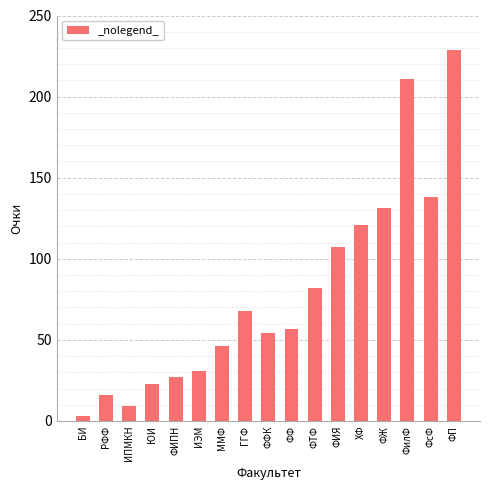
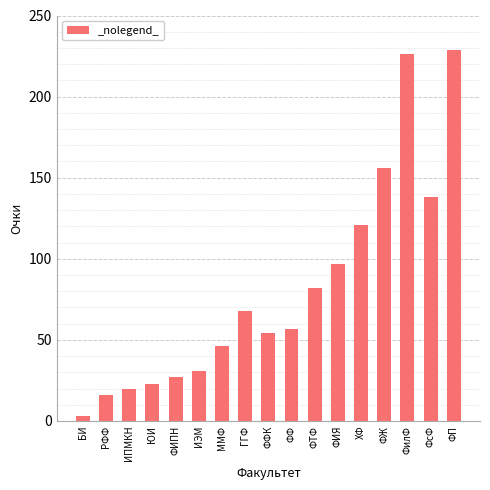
ИПМКН: 9 -> 20
ФИЯ: 107 -> 97
ФЖ: 131 -> 156
ФилФ: 211 -> 226
